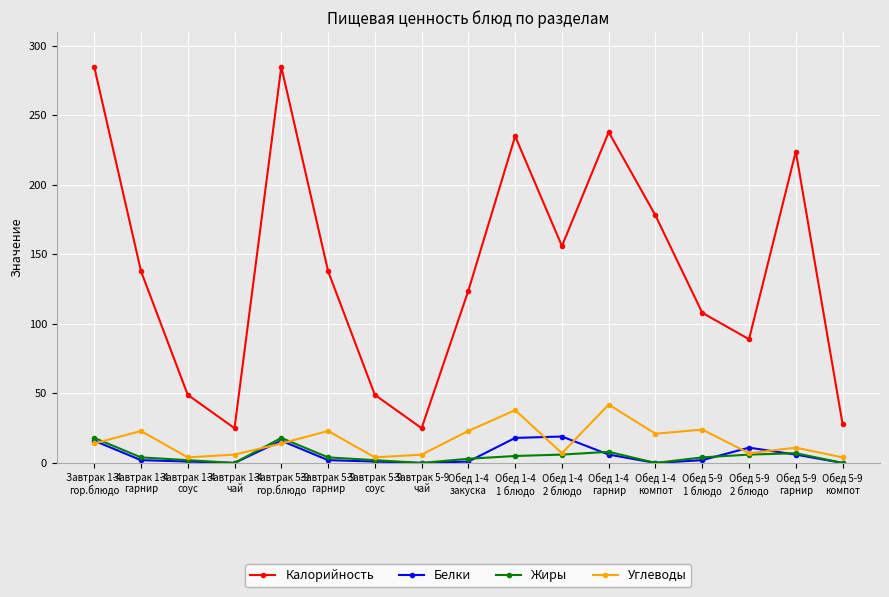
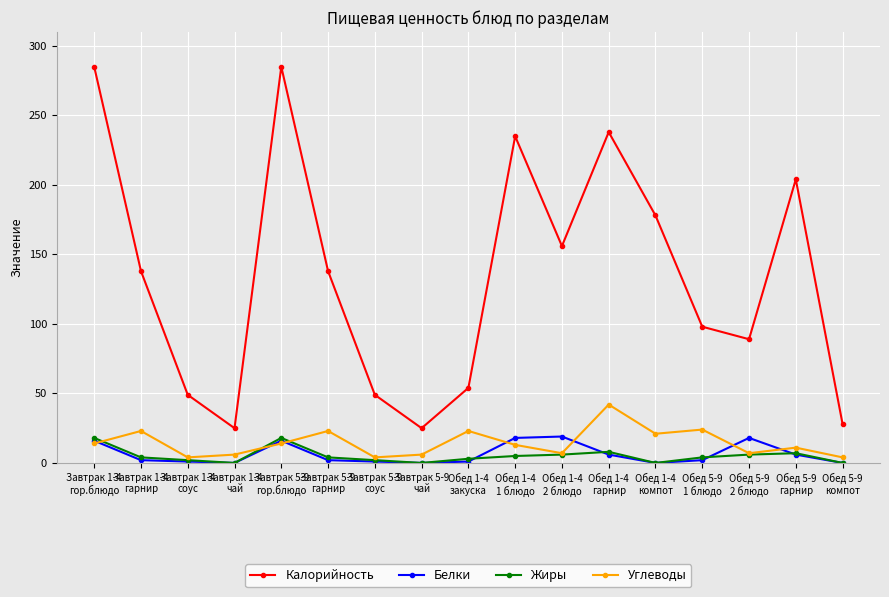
Калорийность, Обед 1-4 закуска: 124 -> 54
Углеводы, Обед 1-4 1 блюдо: 38 -> 13
Калорийность, Обед 5-9 1 блюдо: 108 -> 98
Белки, Обед 5-9 2 блюдо: 11 -> 18
Калорийность, Обед 5-9 гарнир: 224 -> 204
